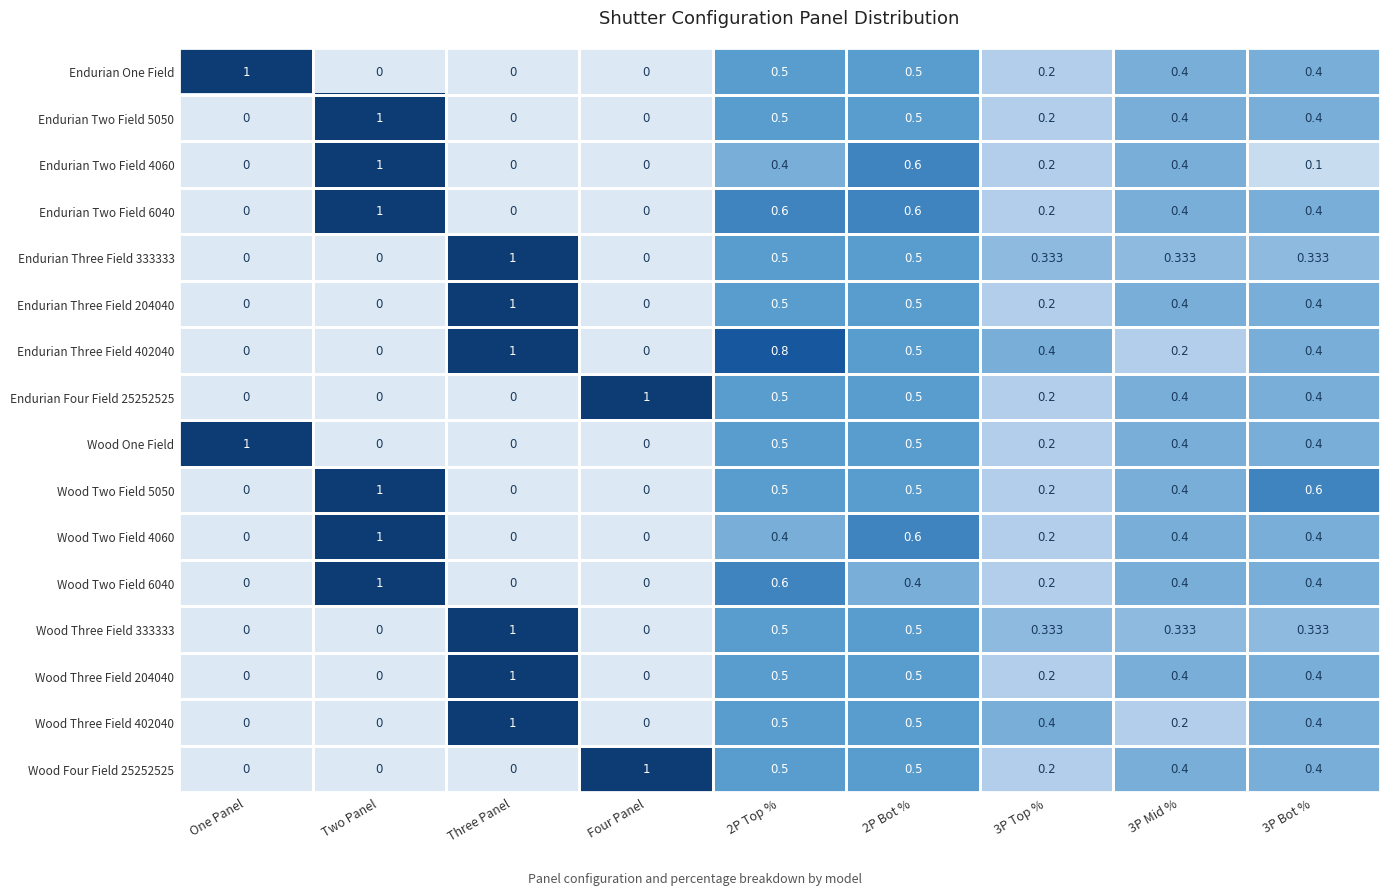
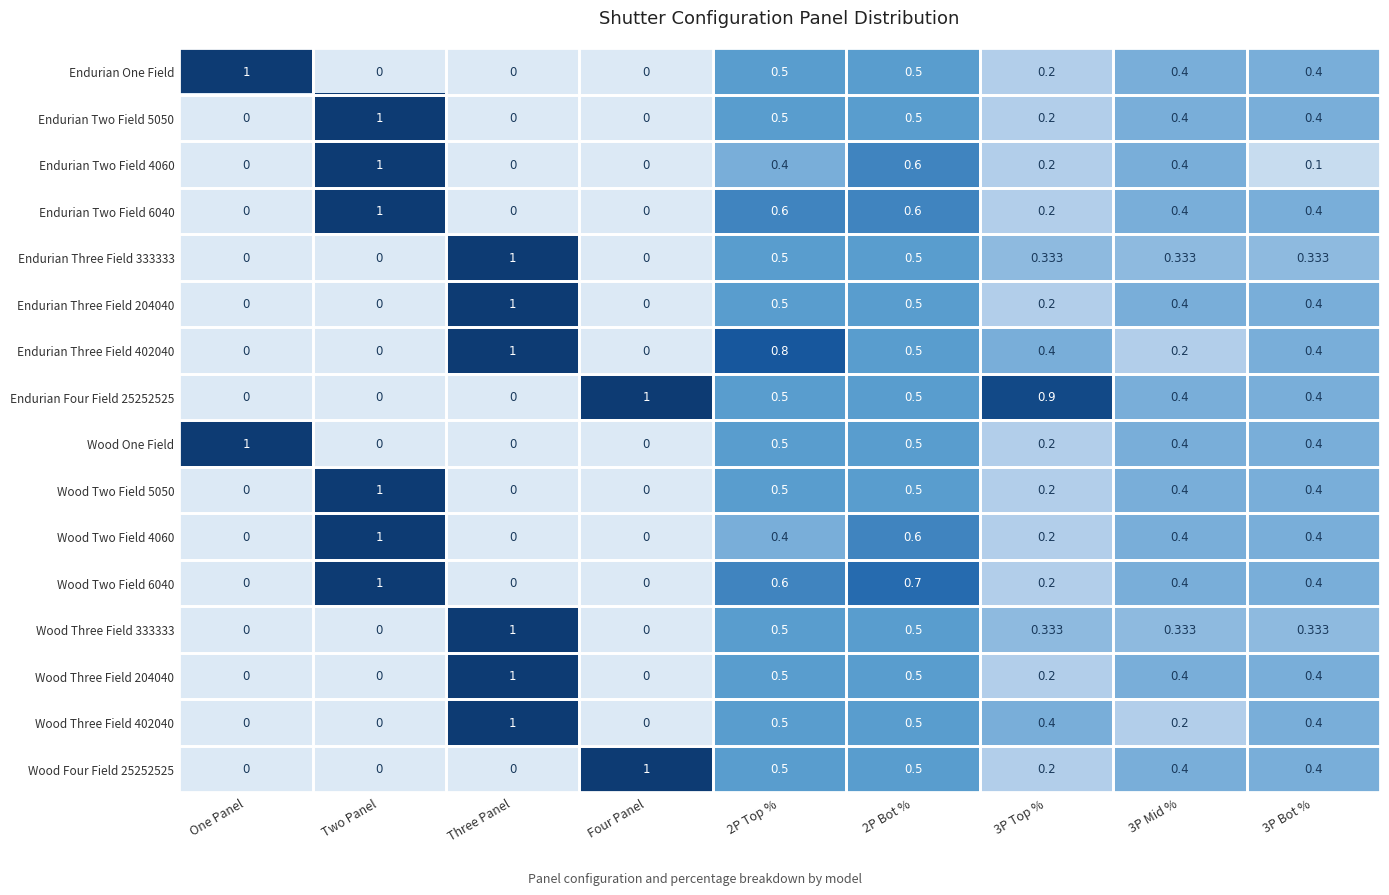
Endurian Four Field 25252525, 3P Top %: 0.2 -> 0.9
Wood Two Field 5050, 3P Bot %: 0.6 -> 0.4
Wood Two Field 6040, 2P Bot %: 0.4 -> 0.7
